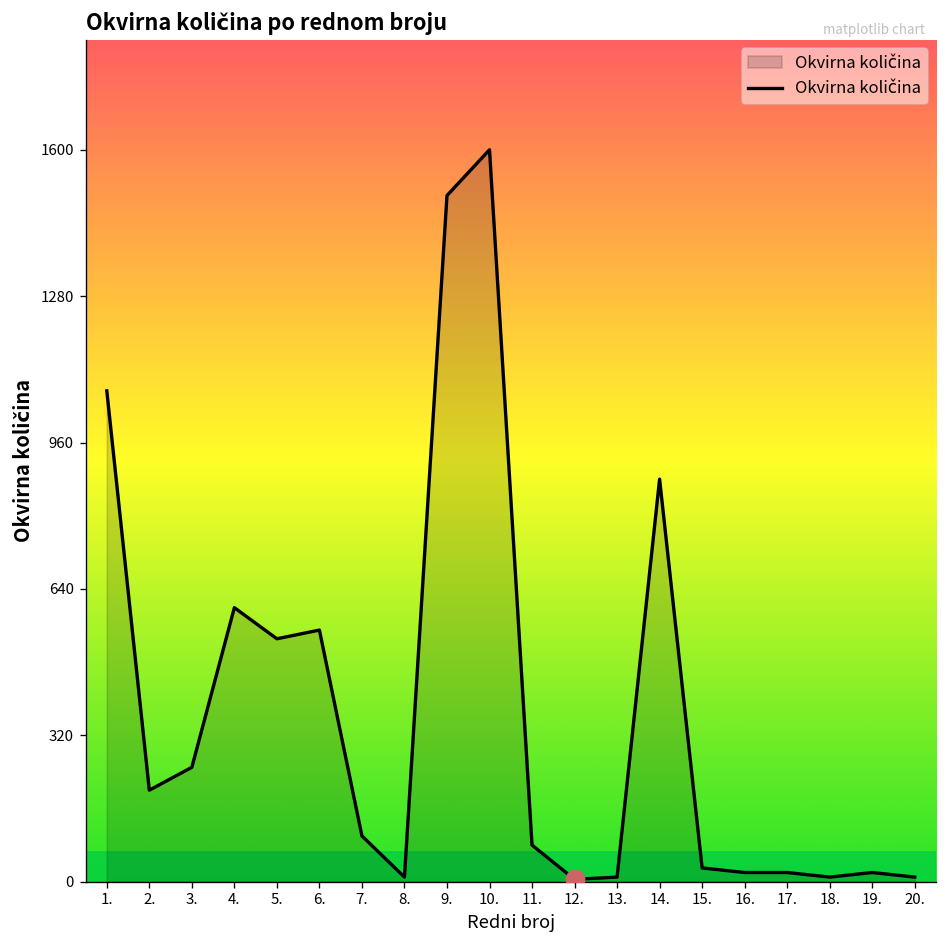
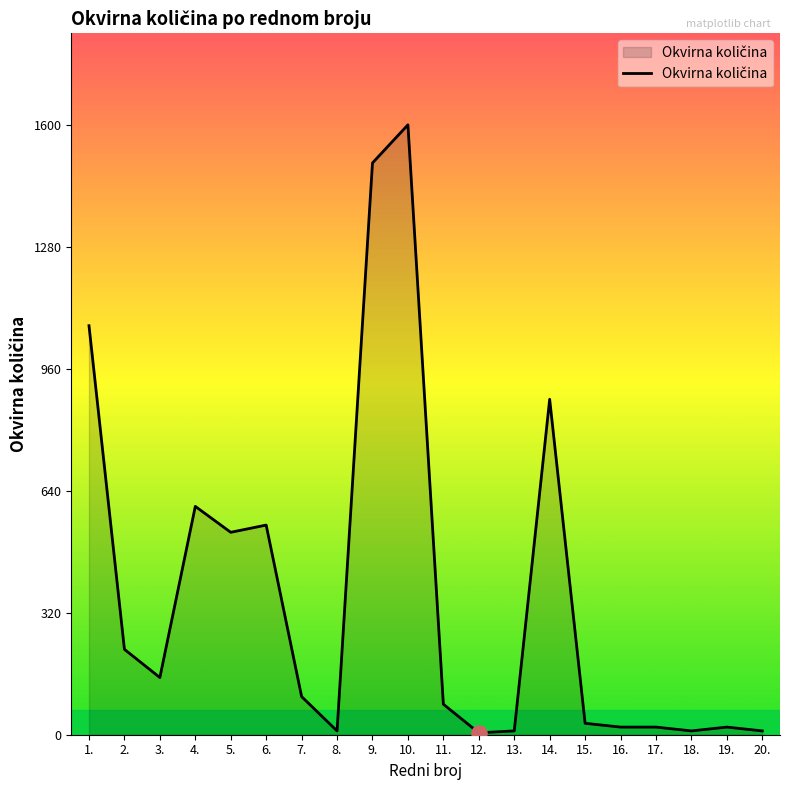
Okvirna količina, 2.: 200 -> 220
Okvirna količina, 3.: 250 -> 150
